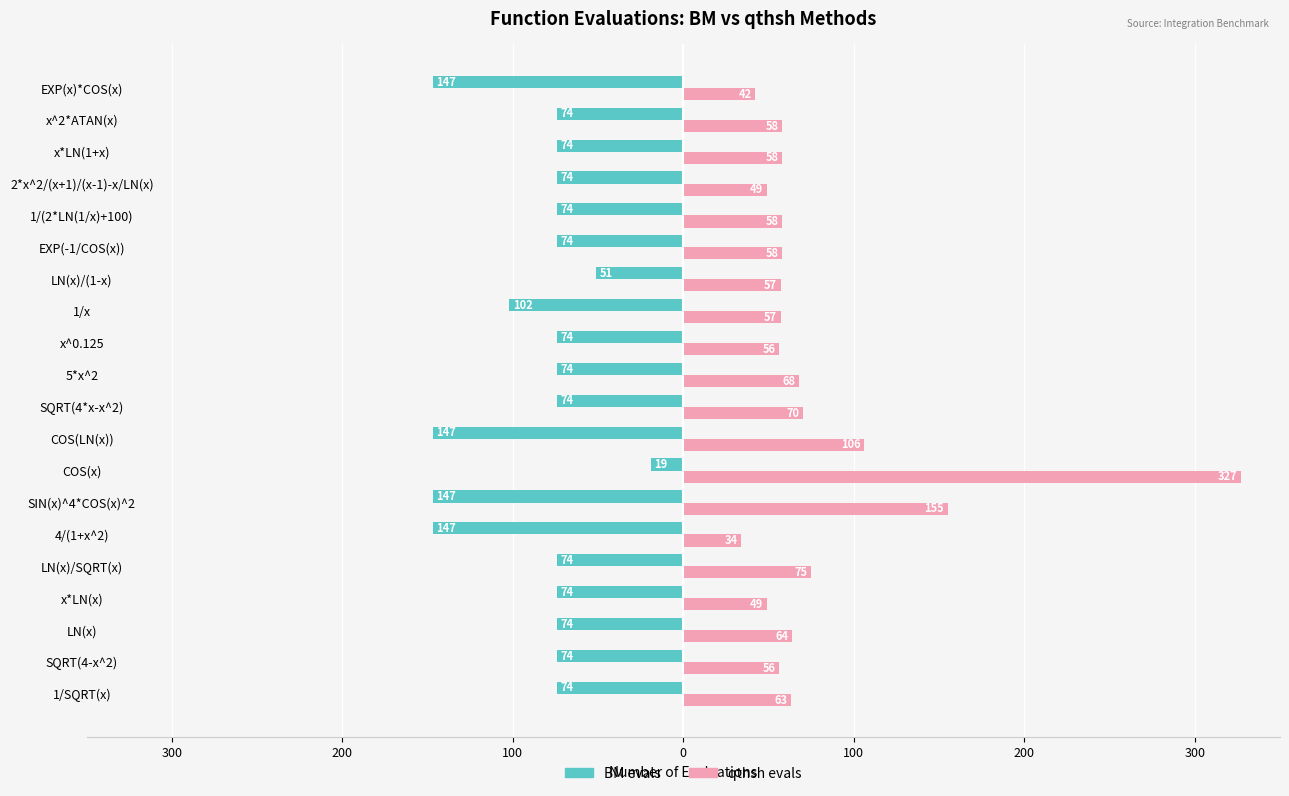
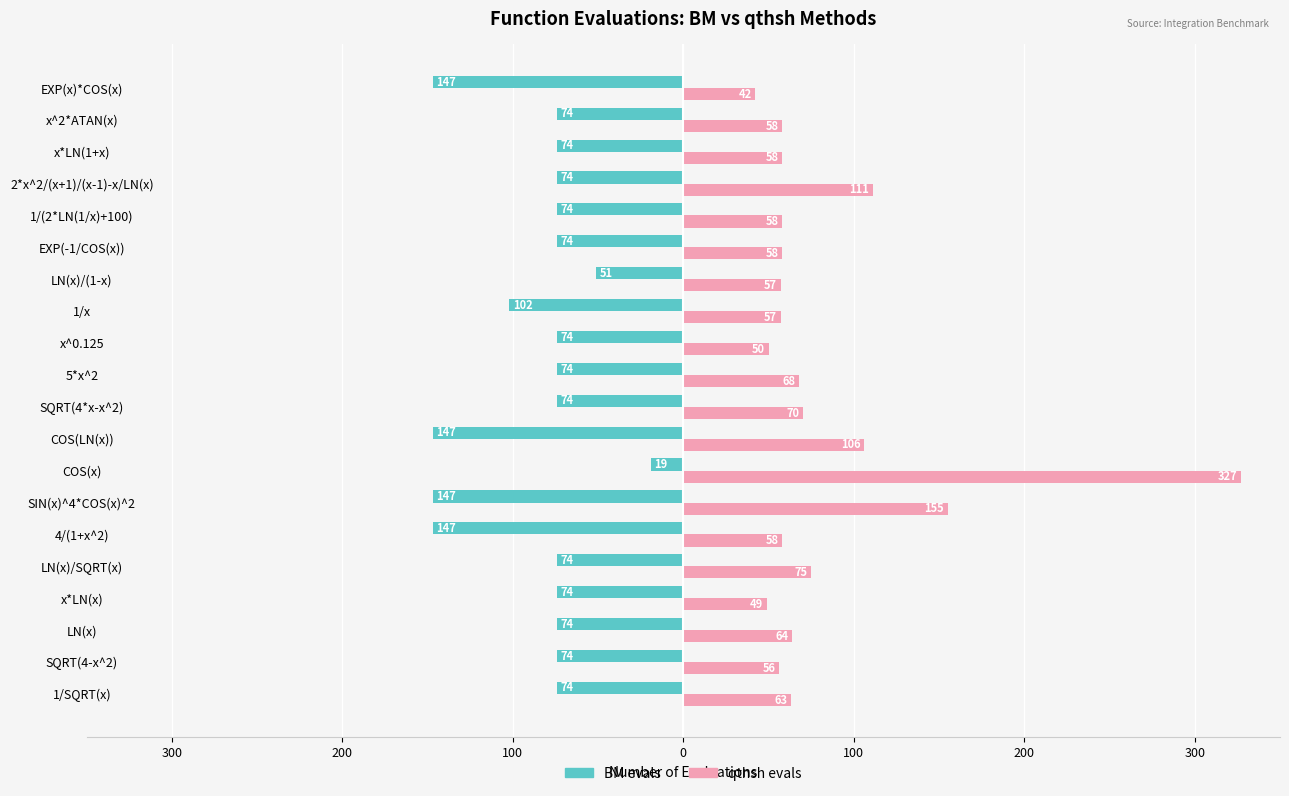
qthsh evals, 2*x^2/(x+1)/(x-1)-x/LN(x): 49 -> 111
qthsh evals, x^0.125: 56 -> 50
qthsh evals, 4/(1+x^2): 34 -> 58
